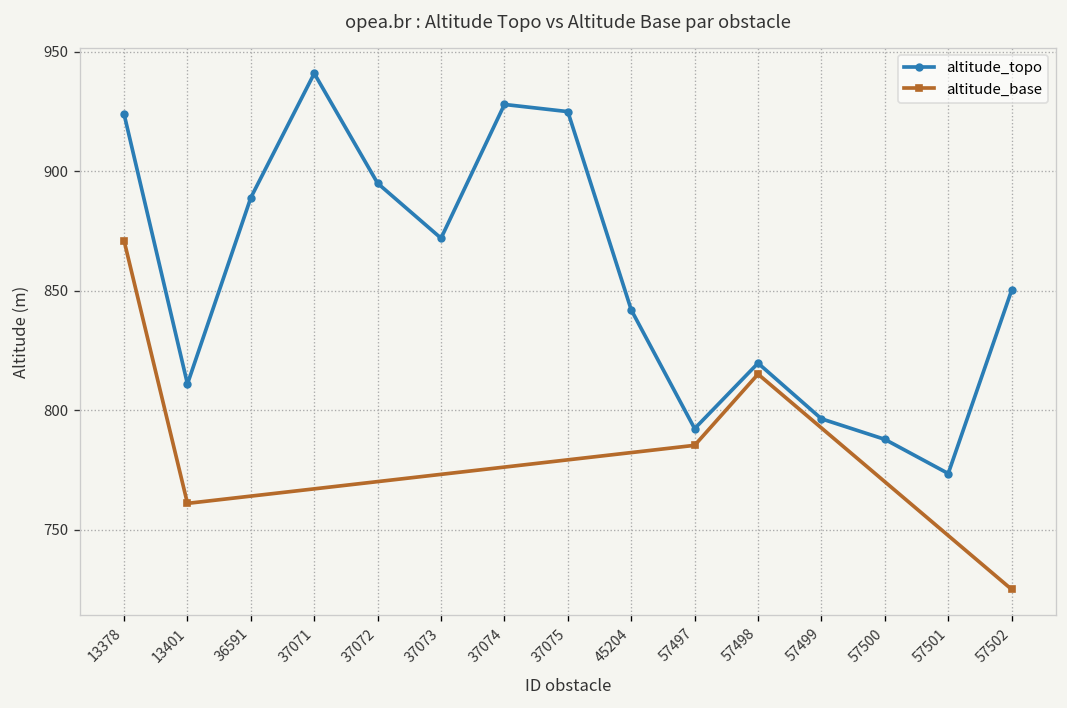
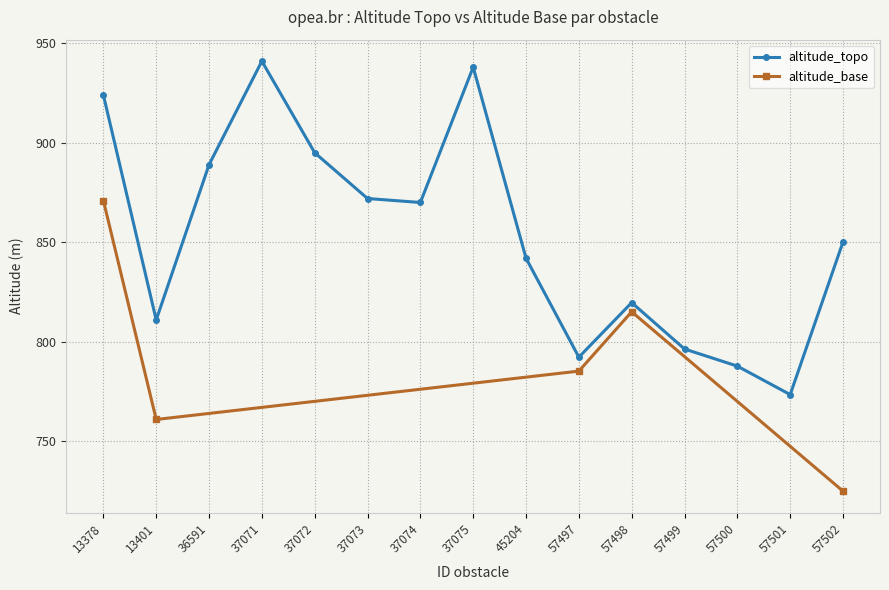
altitude_topo, 37074: 928 -> 870
altitude_topo, 37075: 925 -> 938
